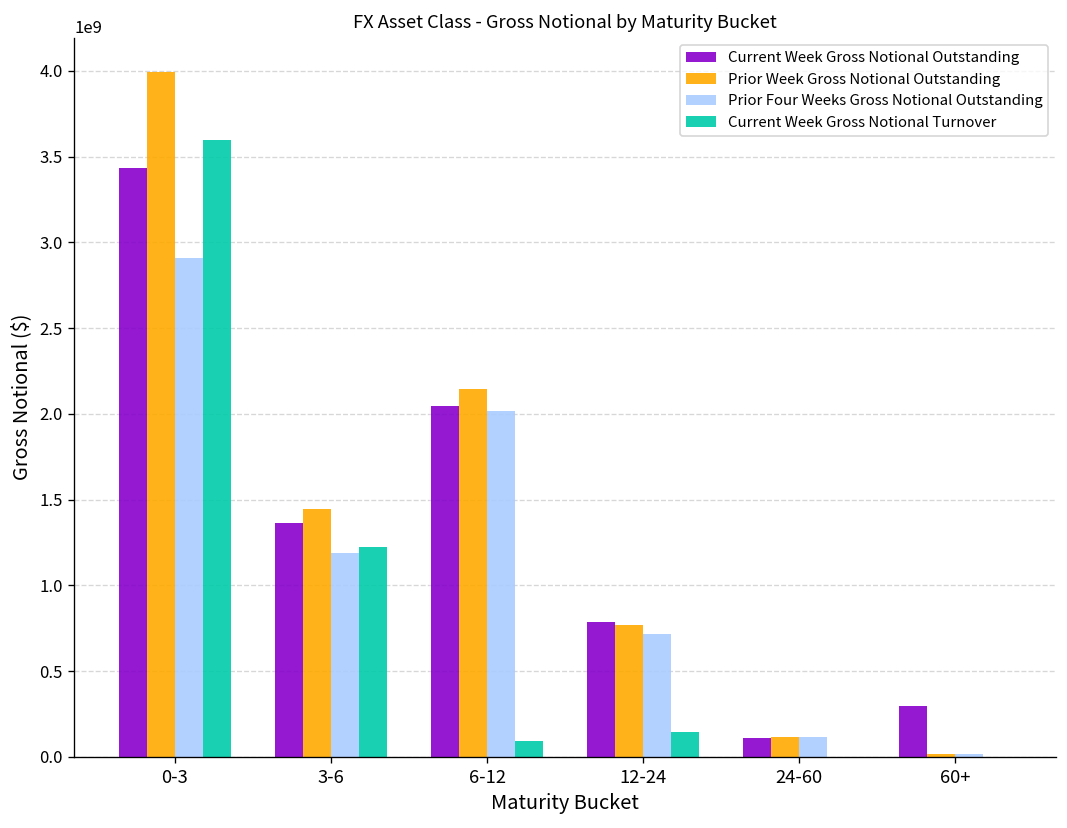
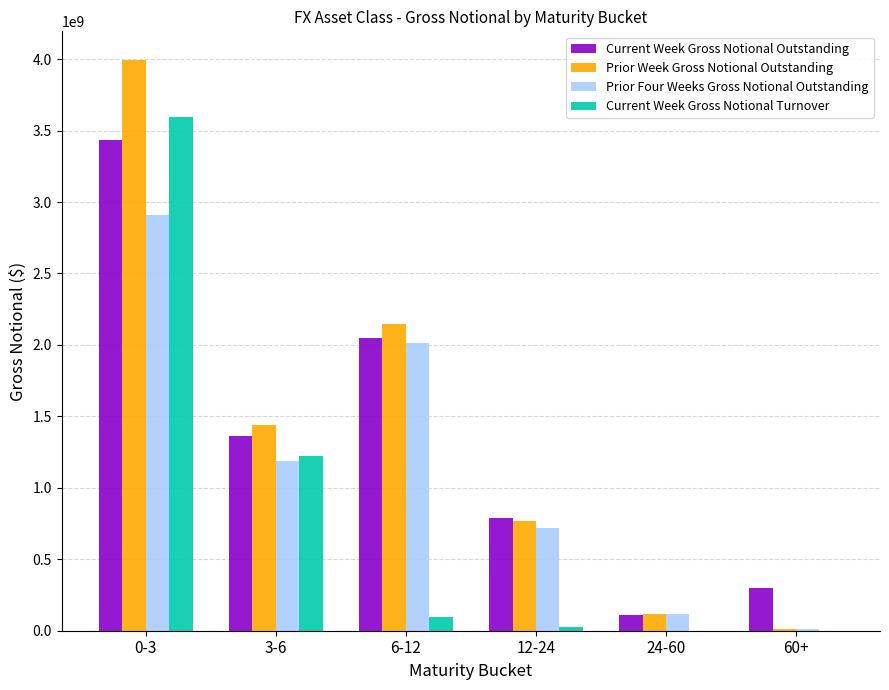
Current Week Gross Notional Turnover, 12-24: 140000000 -> 30000000
